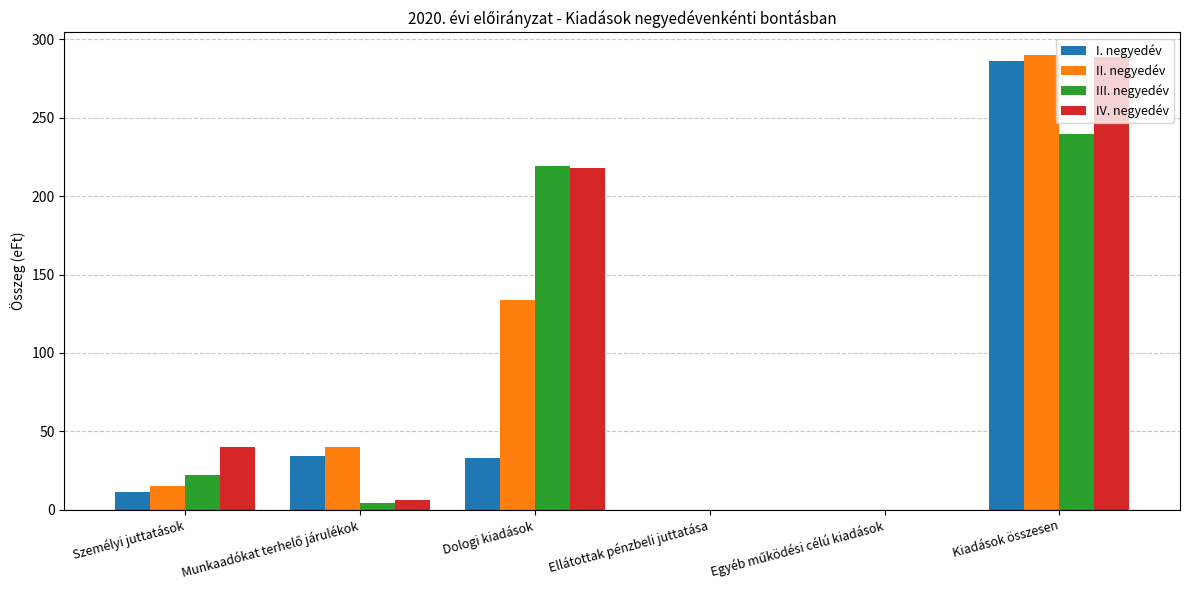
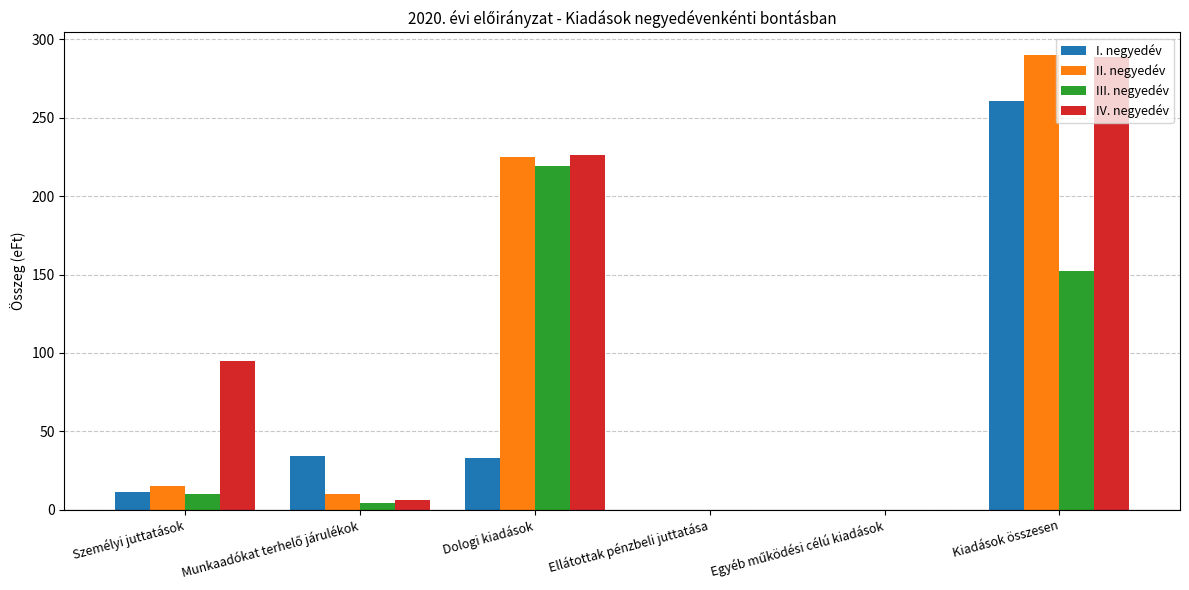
III. negyedév, Személyi juttatások: 22 -> 10
IV. negyedév, Személyi juttatások: 40 -> 95
II. negyedév, Munkaadókat terhelő járulékok: 40 -> 10
II. negyedév, Dologi kiadások: 134 -> 225
IV. negyedév, Dologi kiadások: 218 -> 226
I. negyedév, Kiadások összesen: 286 -> 261
III. negyedév, Kiadások összesen: 240 -> 152
